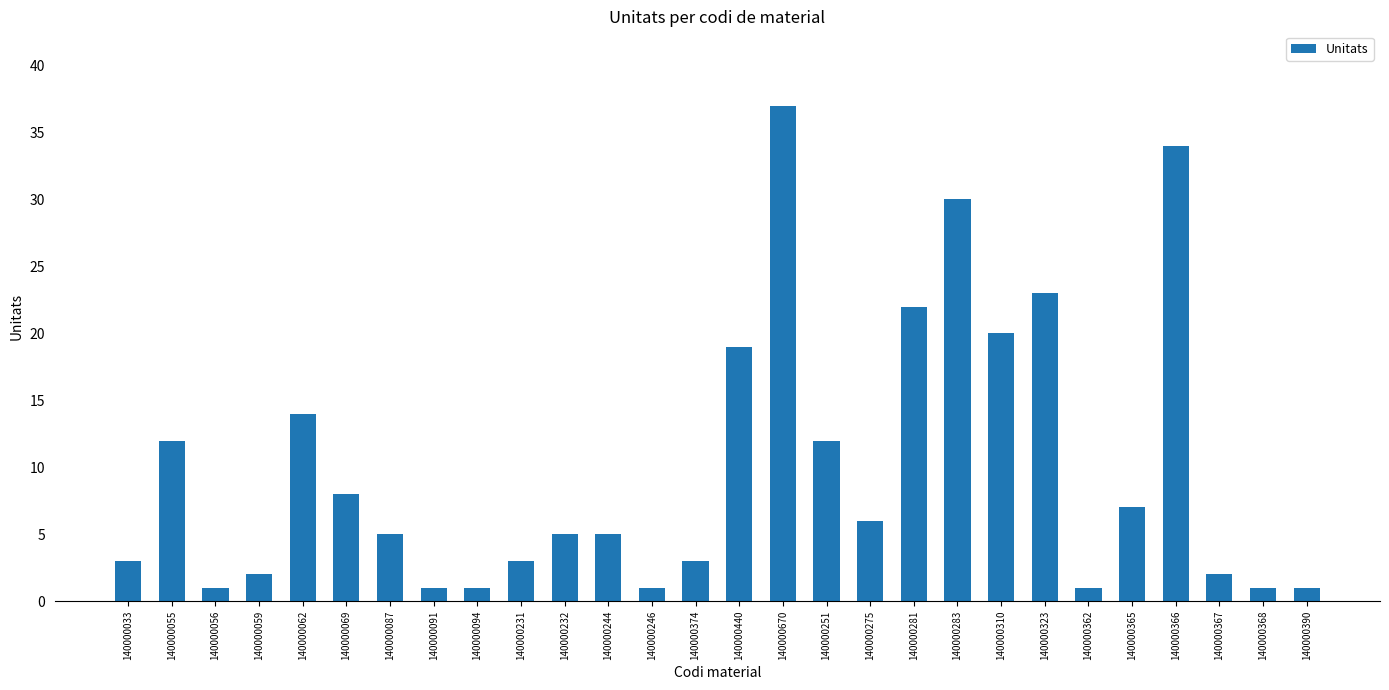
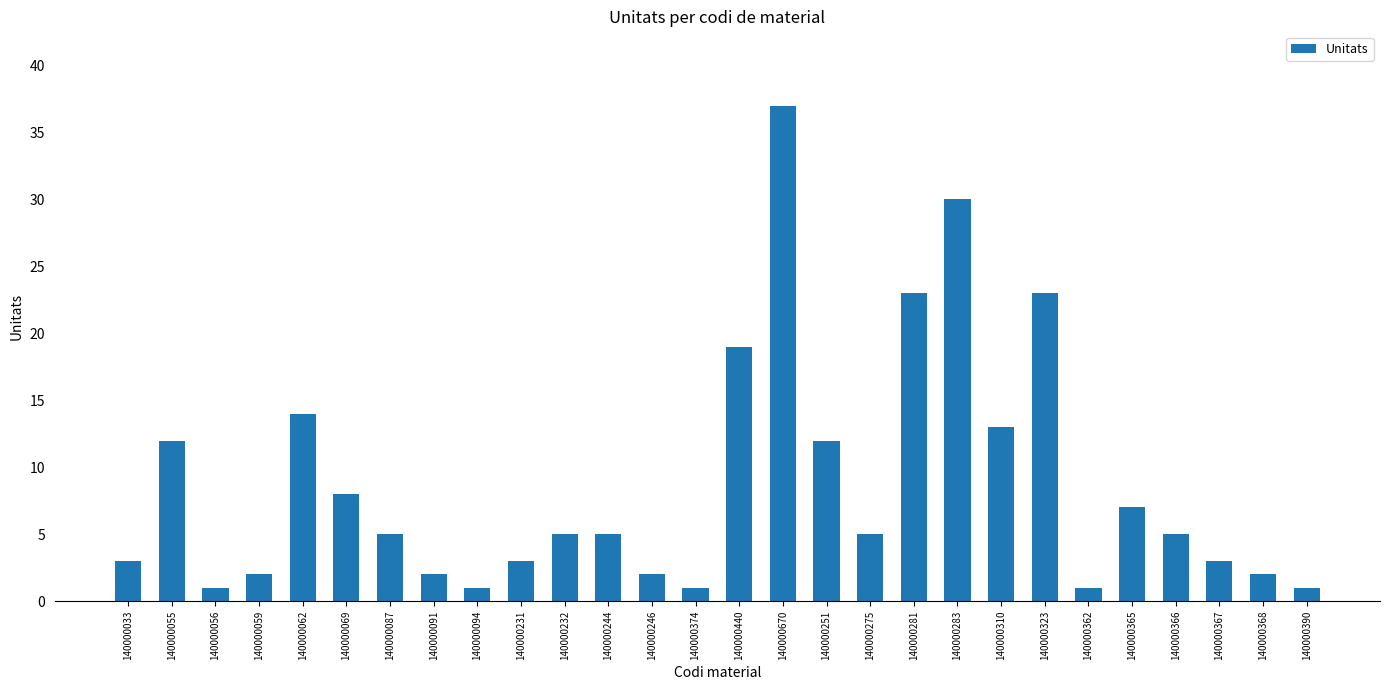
140000091: 1 -> 2
140000246: 1 -> 2
140000374: 3 -> 1
140000275: 6 -> 5
140000281: 22 -> 23
140000310: 20 -> 13
140000366: 34 -> 5
140000367: 2 -> 3
140000368: 1 -> 2
